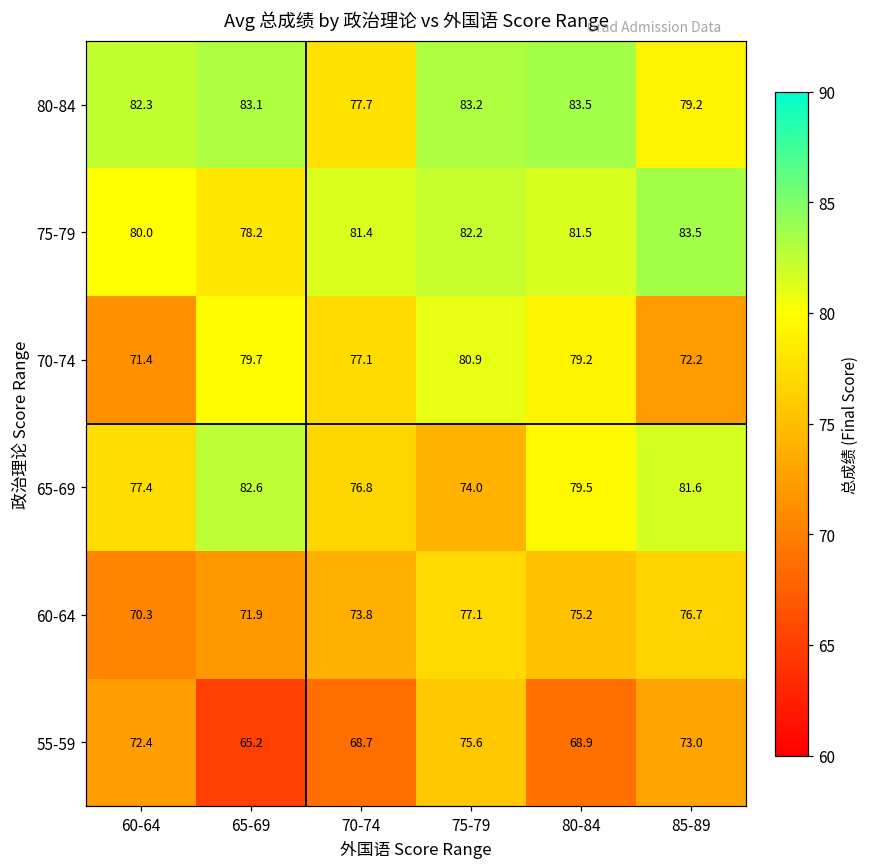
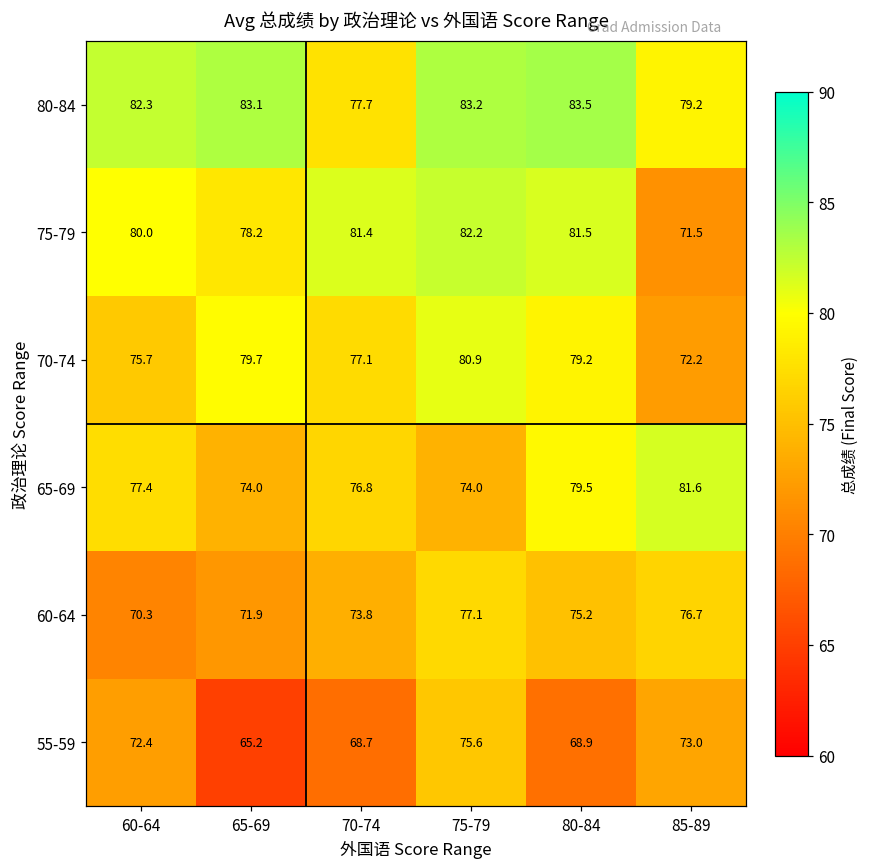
75-79, 85-89: 83.5 -> 71.5
70-74, 60-64: 71.4 -> 75.7
65-69, 65-69: 82.6 -> 74.0
